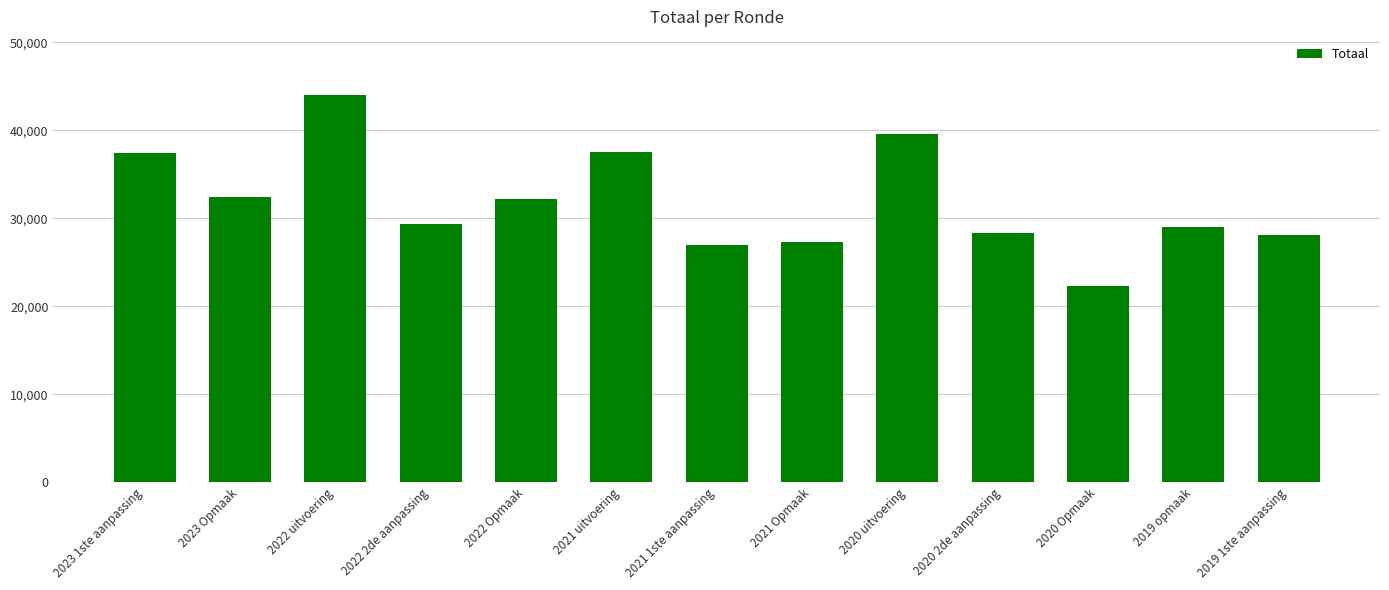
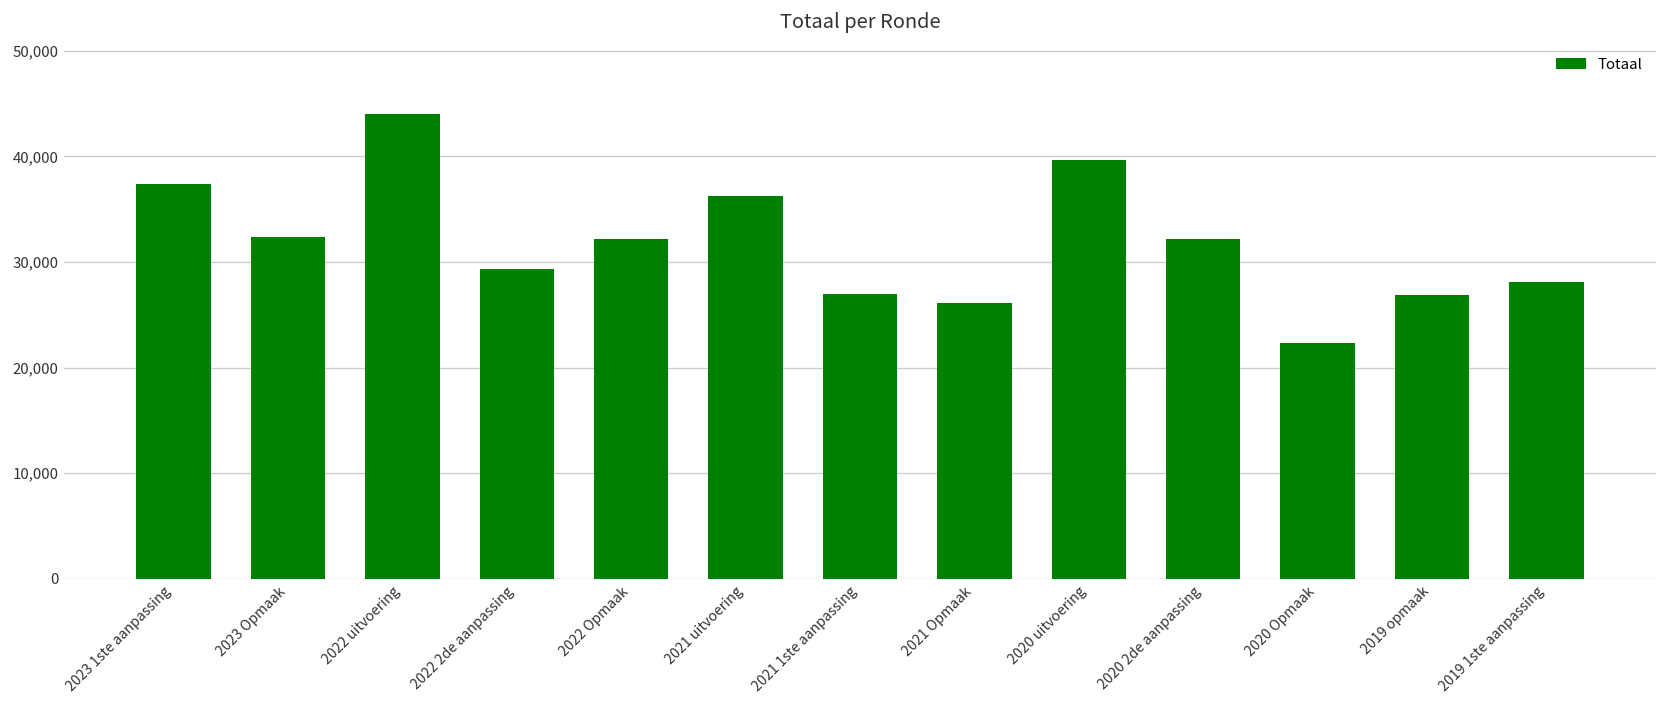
2021 uitvoering: 38,000 -> 36,000
2021 Opmaak: 27,000 -> 26,000
2020 2de aanpassing: 28,000 -> 32,000
2019 opmaak: 29,000 -> 27,000
